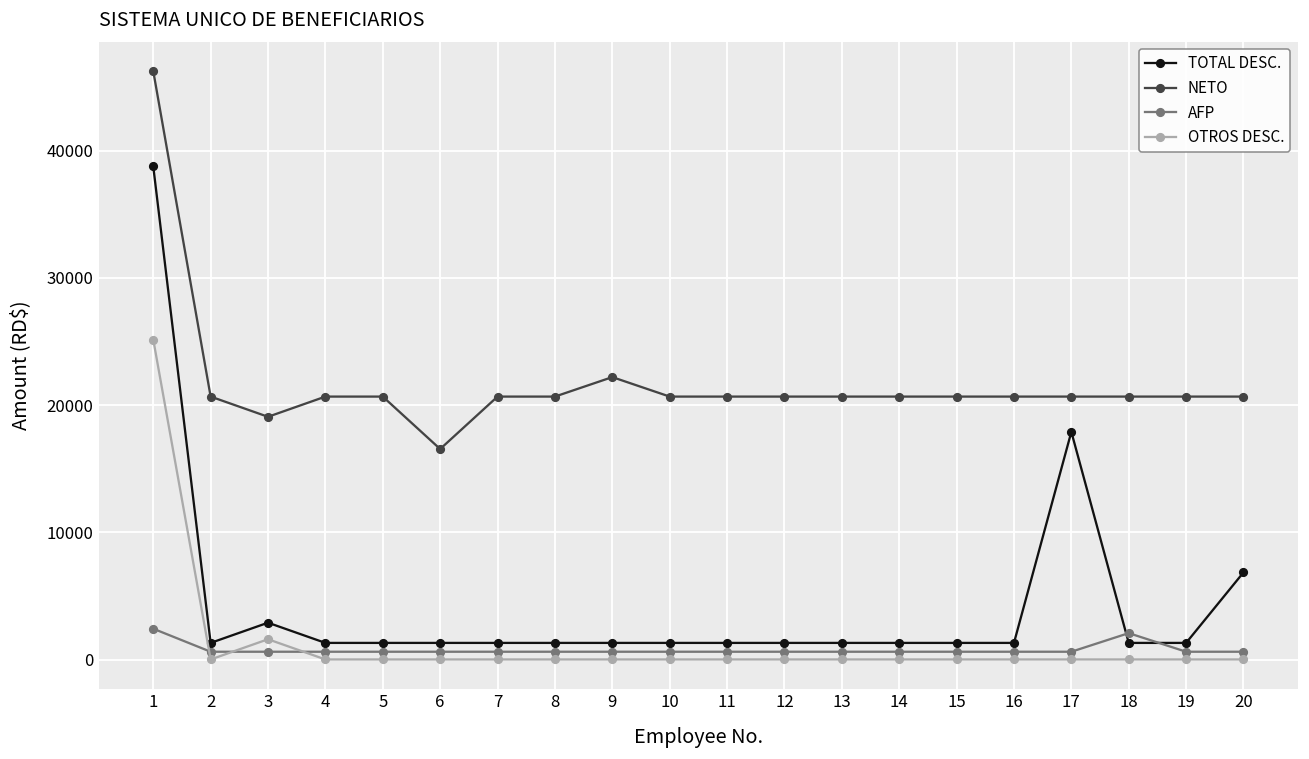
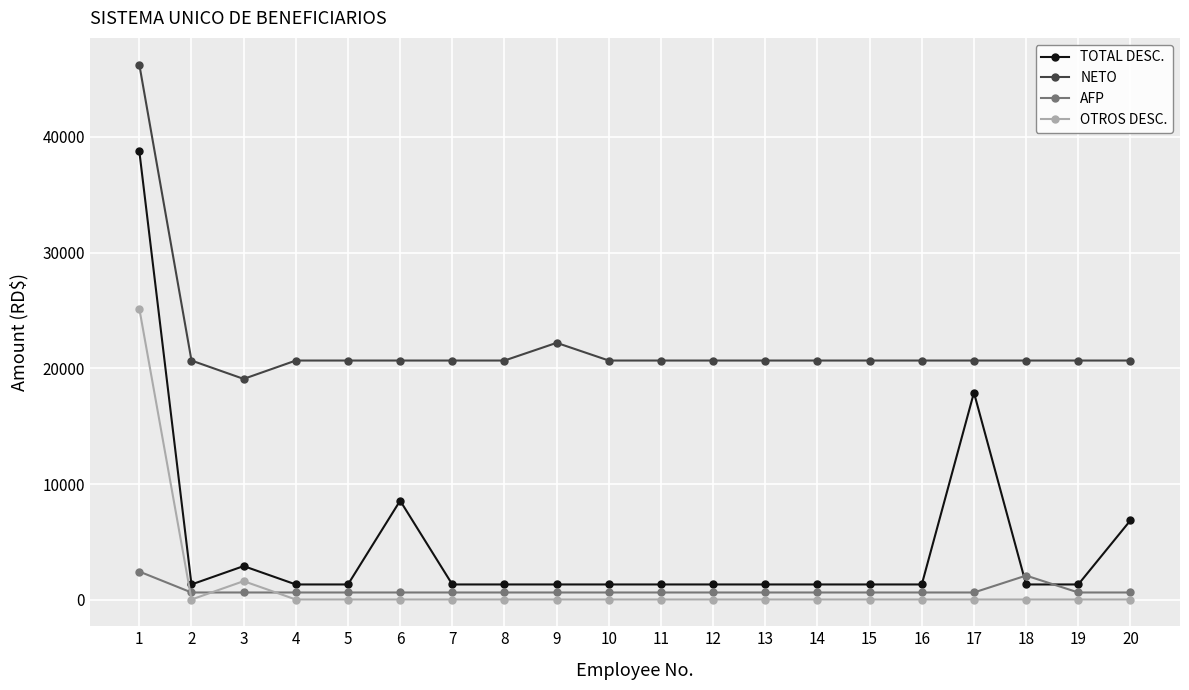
TOTAL DESC., 6: 1300 -> 8600
NETO, 6: 16600 -> 20700
